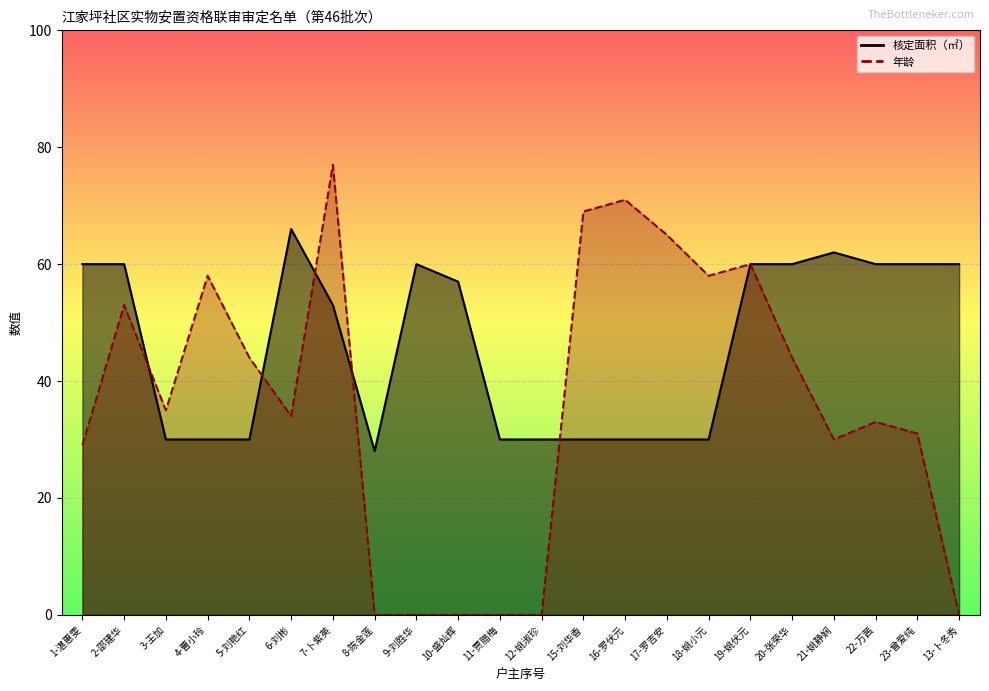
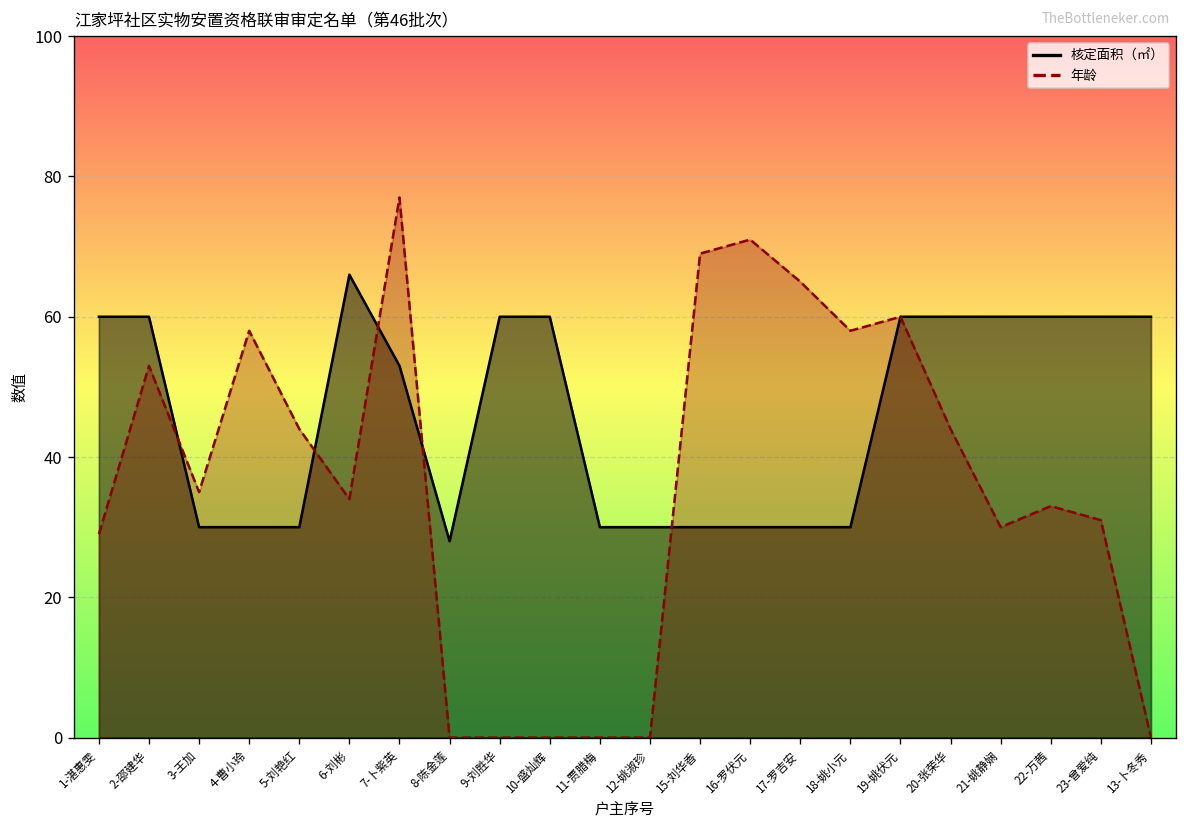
核定面积（㎡）, 10-盛灿辉: 57 -> 60
核定面积（㎡）, 21-姚静娴: 62 -> 60
